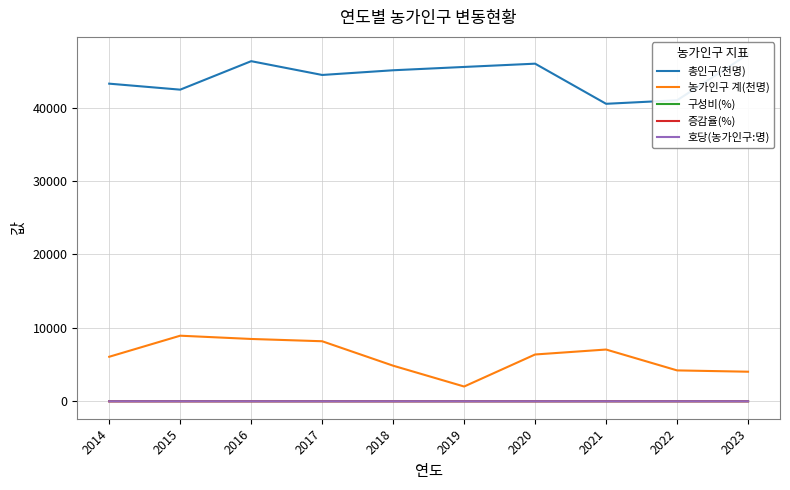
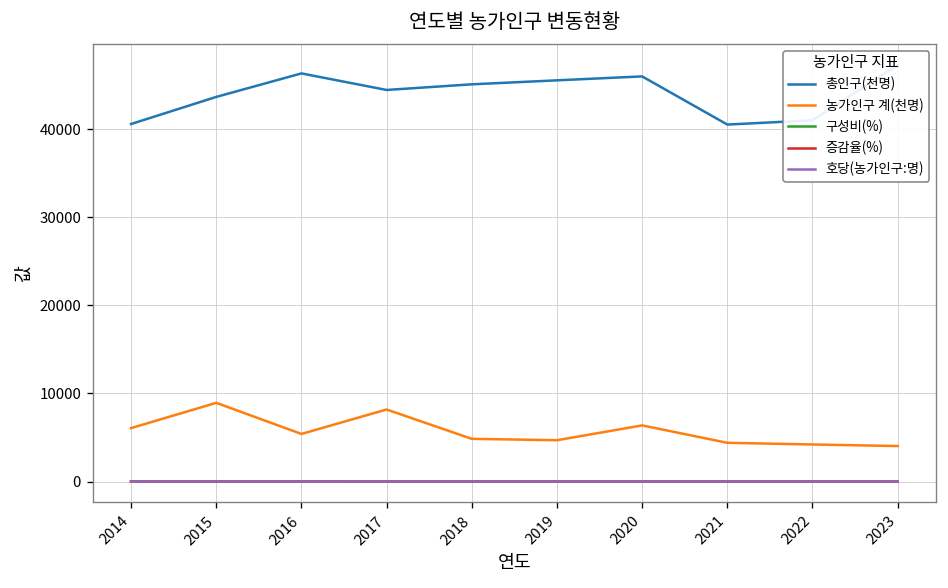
총인구(천명), 2014: 43000 -> 41000
총인구(천명), 2015: 42000 -> 44000
농가인구 계(천명), 2016: 8000 -> 5000
농가인구 계(천명), 2019: 2000 -> 5000
농가인구 계(천명), 2021: 7000 -> 4000
